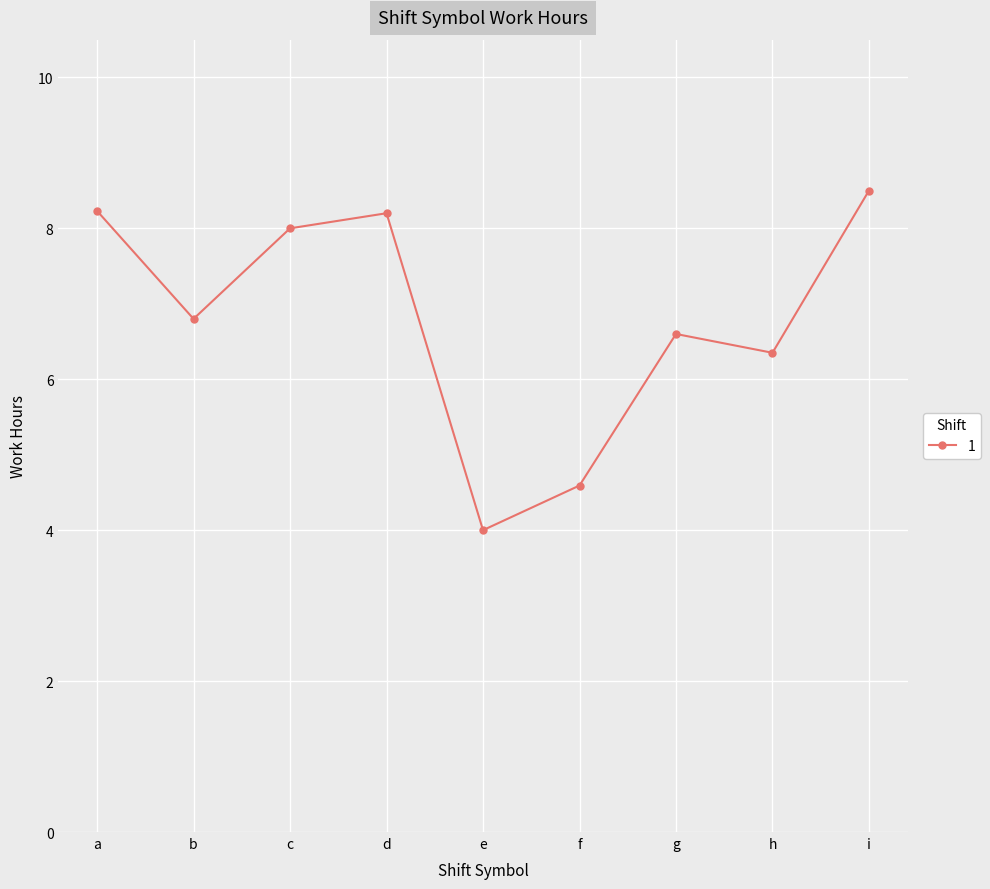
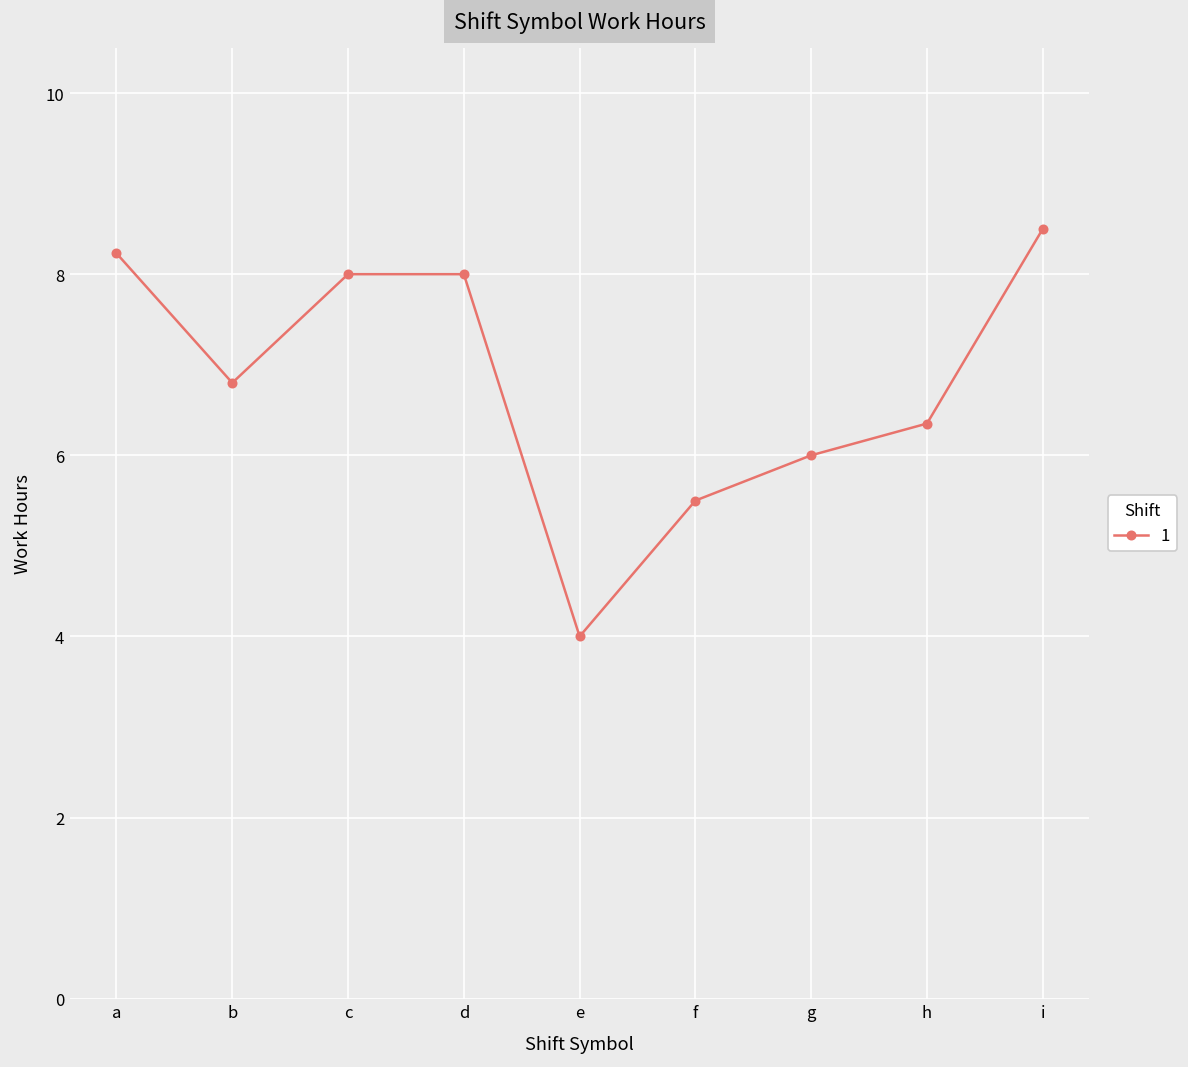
d: 8.2 -> 8.0
f: 4.6 -> 5.5
g: 6.6 -> 6.0
